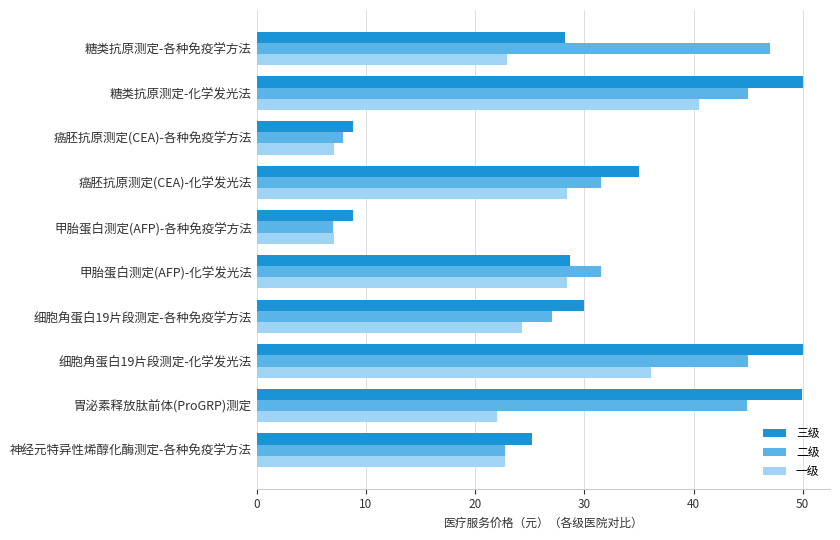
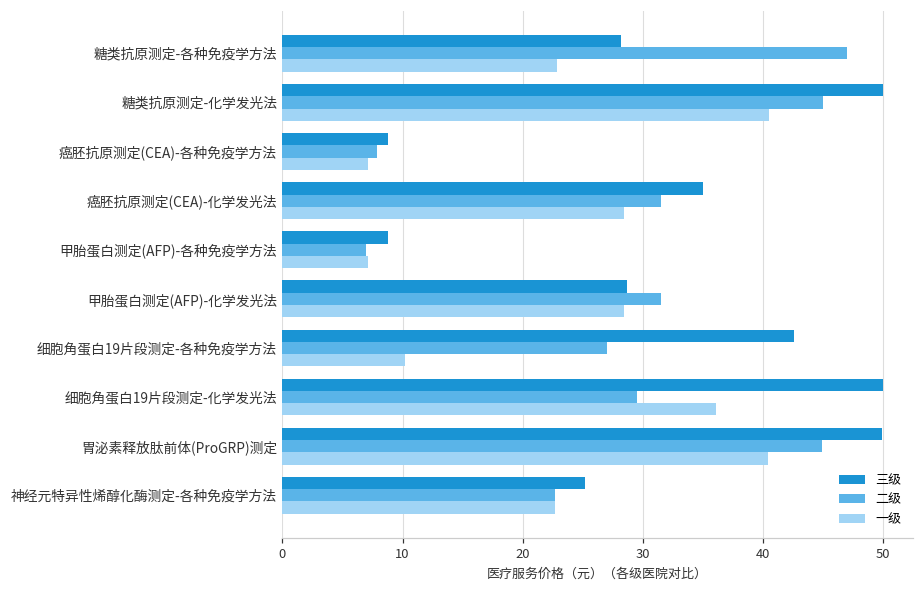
三级, 细胞角蛋白19片段测定-各种免疫学方法: 30.0 -> 42.6
一级, 细胞角蛋白19片段测定-各种免疫学方法: 24.3 -> 10.2
二级, 细胞角蛋白19片段测定-化学发光法: 45.0 -> 29.5
一级, 胃泌素释放肽前体(ProGRP)测定: 22.0 -> 40.4
